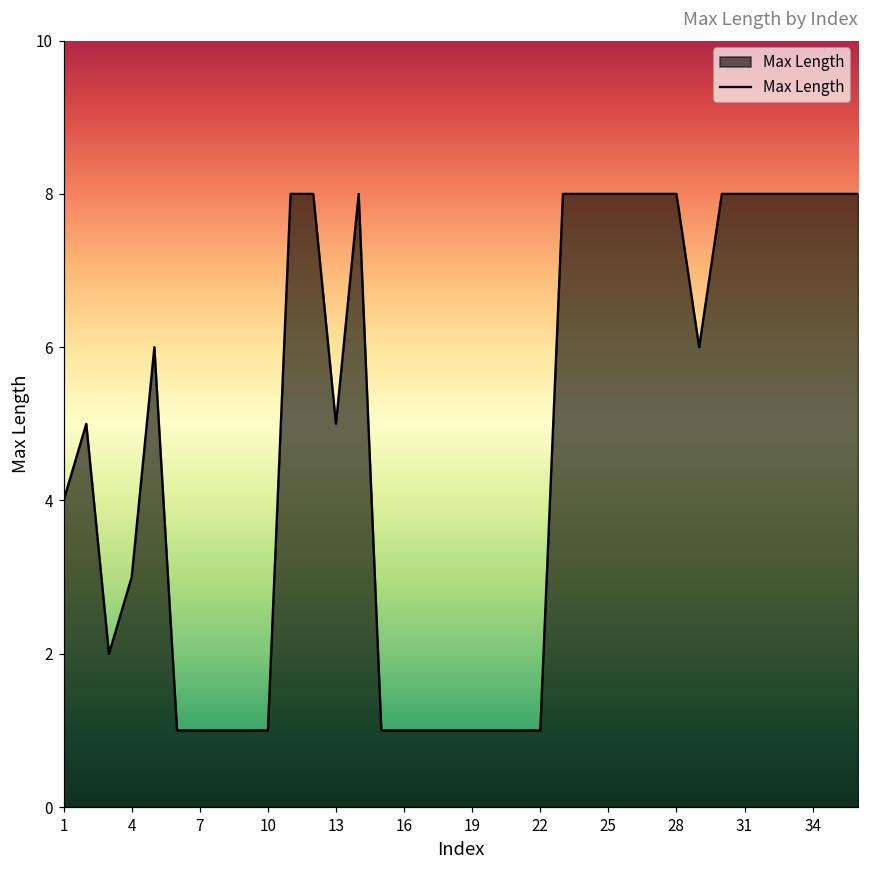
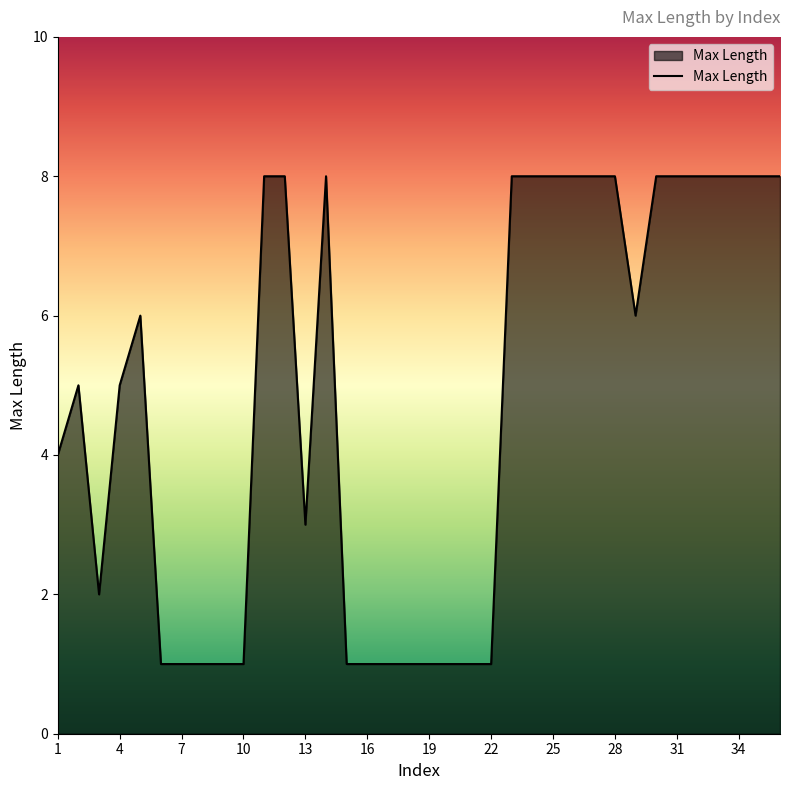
4: 3 -> 5
13: 5 -> 3
